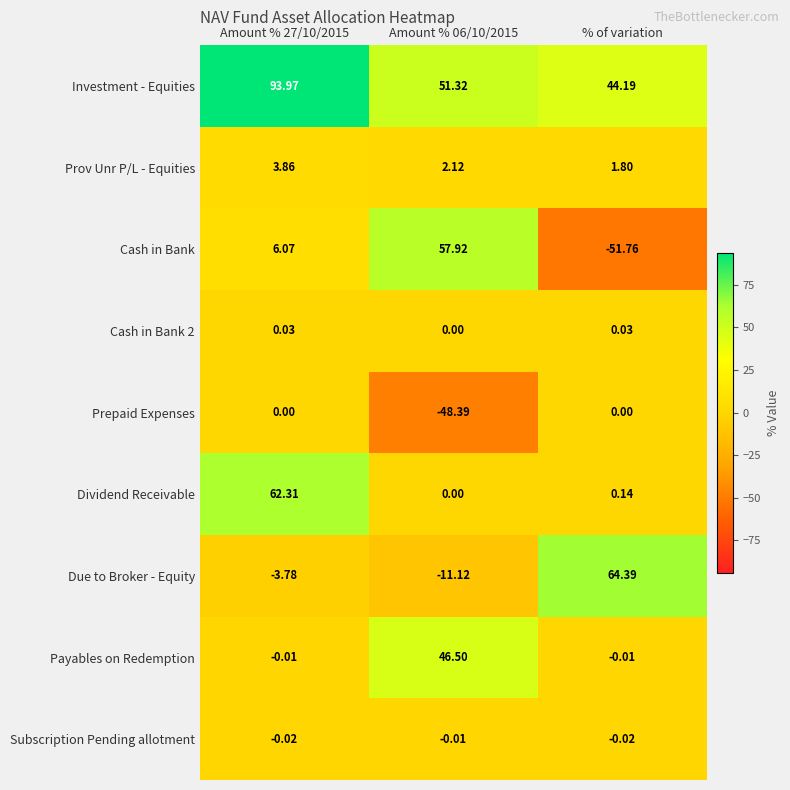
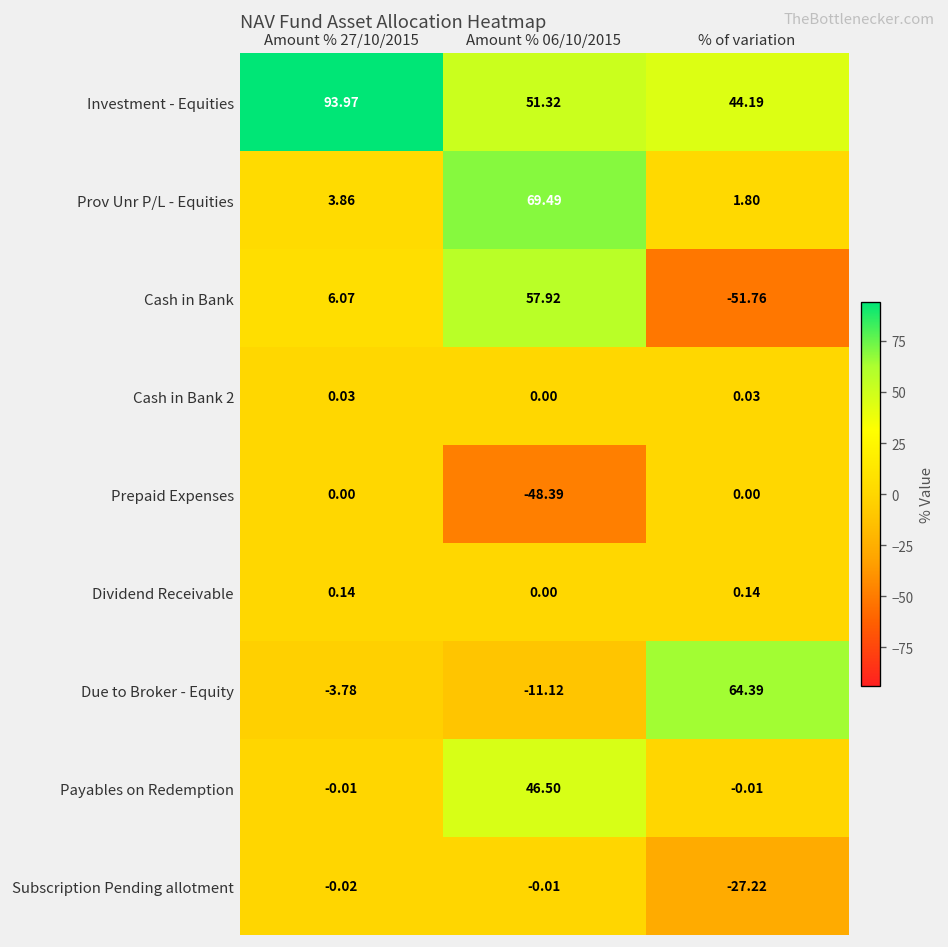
Prov Unr P/L - Equities, Amount % 06/10/2015: 2.12 -> 69.49
Dividend Receivable, Amount % 27/10/2015: 62.31 -> 0.14
Subscription Pending allotment, % of variation: -0.02 -> -27.22
